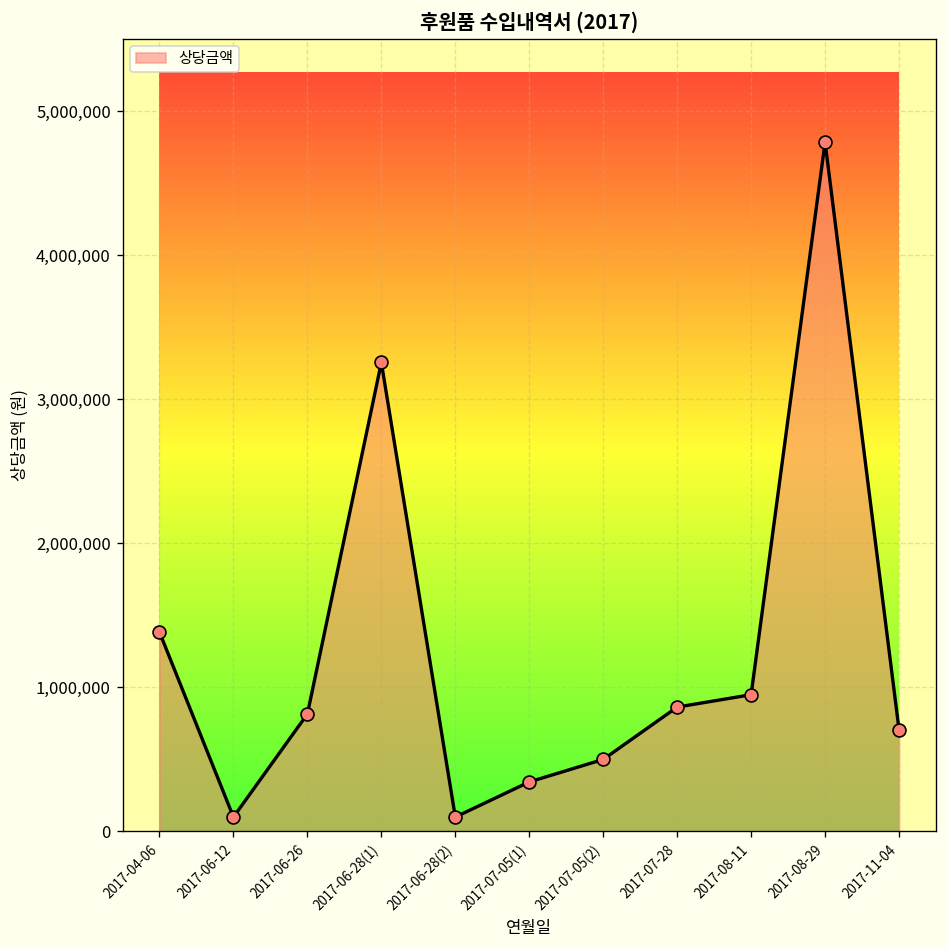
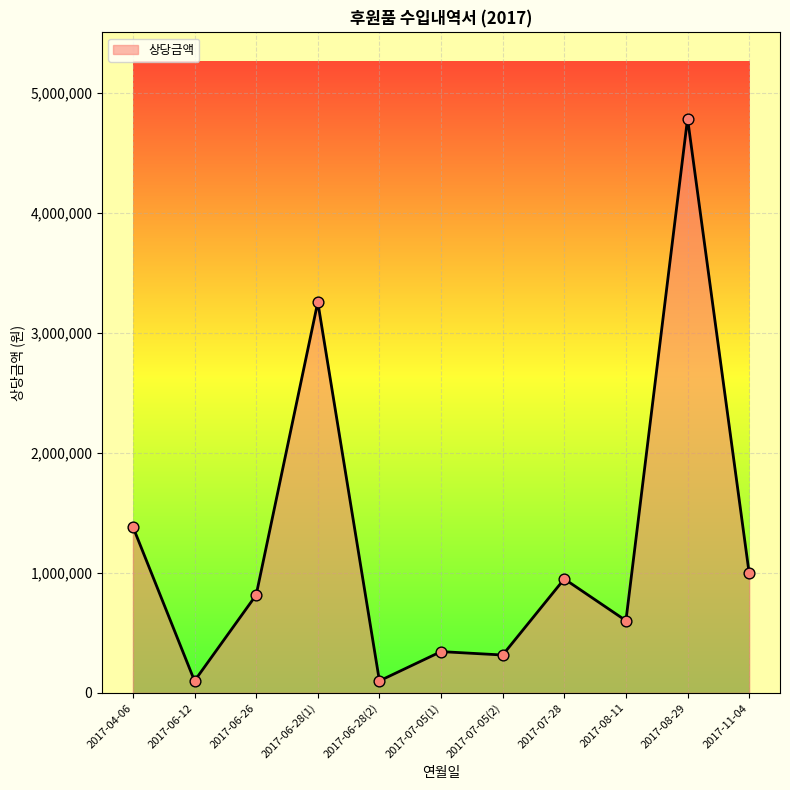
2017-07-05(2): 500,000 -> 320,000
2017-07-28: 860,000 -> 950,000
2017-08-11: 950,000 -> 600,000
2017-11-04: 710,000 -> 1,000,000
